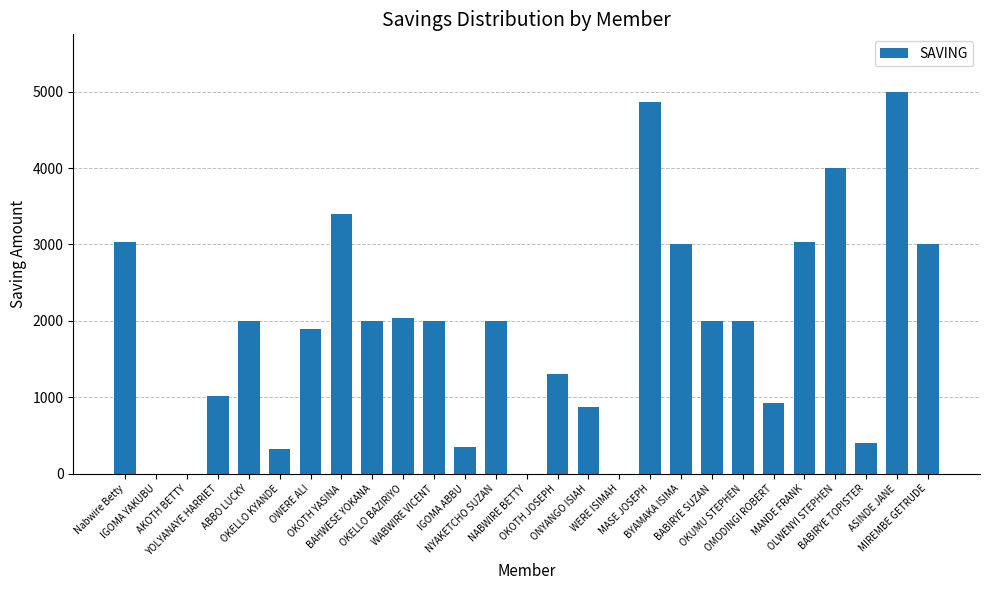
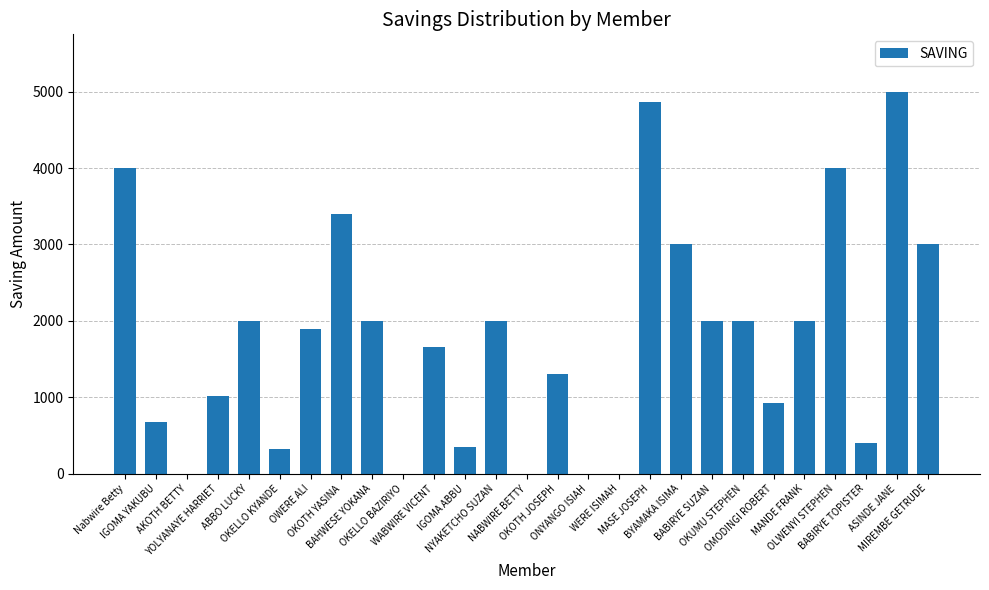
Nabwire Betty: 3000 -> 4000
IGOMA YAKUBU: 0 -> 700
OKELLO BAZIRIYO: 2000 -> 0
WABWIRE VICENT: 2000 -> 1700
ONYANGO ISIAH: 900 -> 0
MANDE FRANK: 3000 -> 2000
